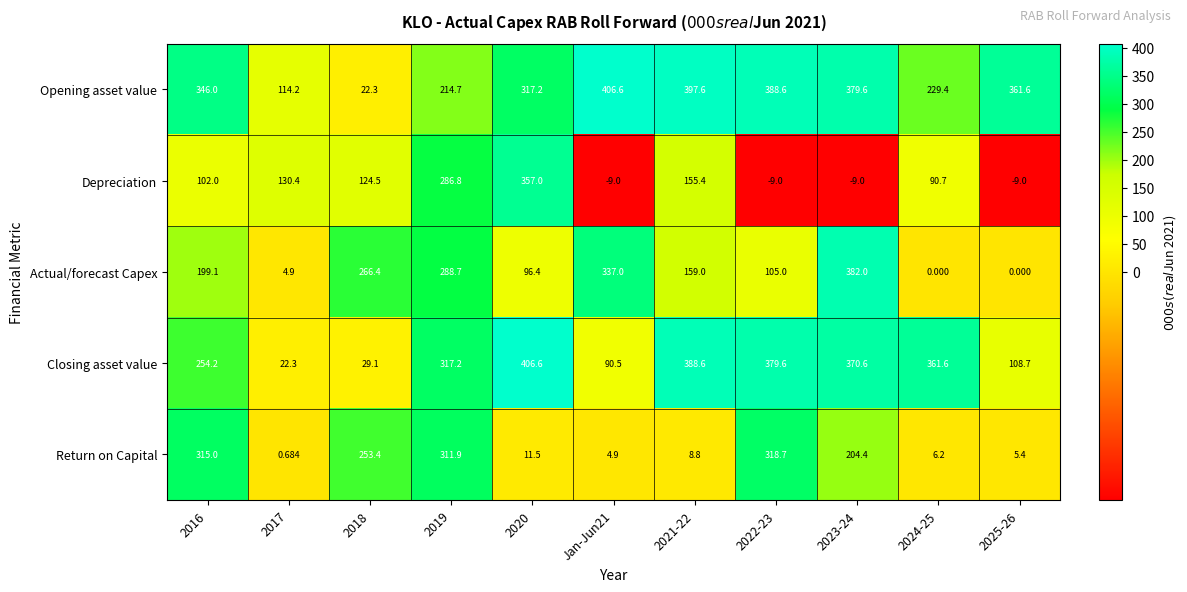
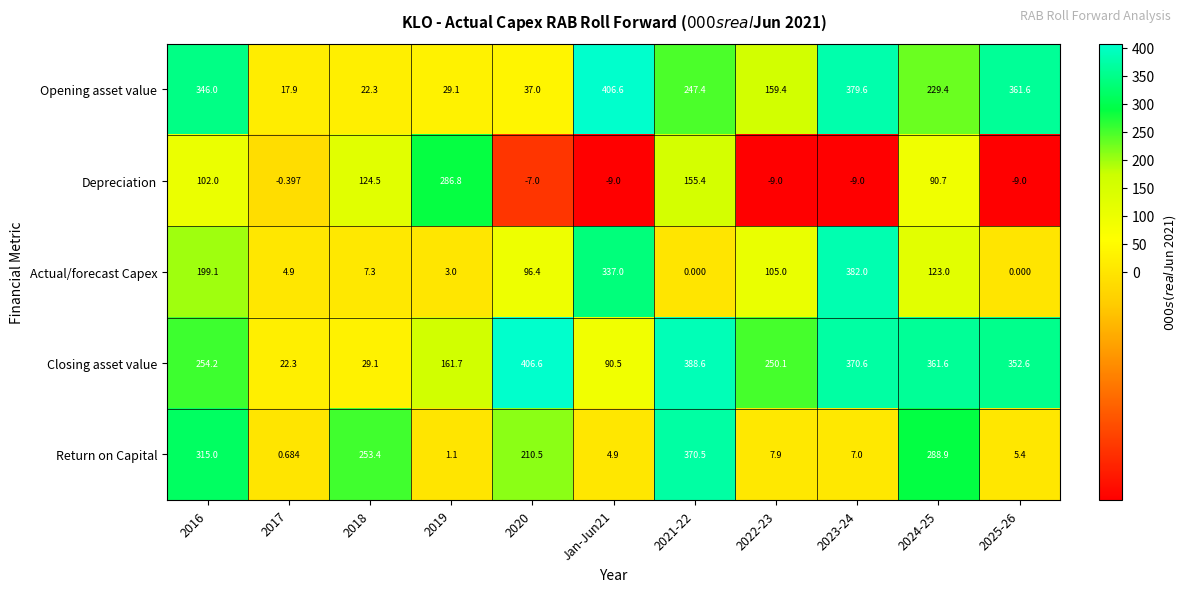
Opening asset value, 2017: 114.2 -> 17.9
Opening asset value, 2019: 214.7 -> 29.1
Opening asset value, 2020: 317.2 -> 37.0
Opening asset value, 2021-22: 397.6 -> 247.4
Opening asset value, 2022-23: 388.6 -> 159.4
Depreciation, 2017: 130.4 -> -0.397
Depreciation, 2020: 357.0 -> -7.0
Actual/forecast Capex, 2018: 266.4 -> 7.3
Actual/forecast Capex, 2019: 288.7 -> 3.0
Actual/forecast Capex, 2021-22: 159.0 -> 0.000
Actual/forecast Capex, 2024-25: 0.000 -> 123.0
Closing asset value, 2019: 317.2 -> 161.7
Closing asset value, 2022-23: 379.6 -> 250.1
Closing asset value, 2025-26: 108.7 -> 352.6
Return on Capital, 2019: 311.9 -> 1.1
Return on Capital, 2020: 11.5 -> 210.5
Return on Capital, 2021-22: 8.8 -> 370.5
Return on Capital, 2022-23: 318.7 -> 7.9
Return on Capital, 2023-24: 204.4 -> 7.0
Return on Capital, 2024-25: 6.2 -> 288.9
